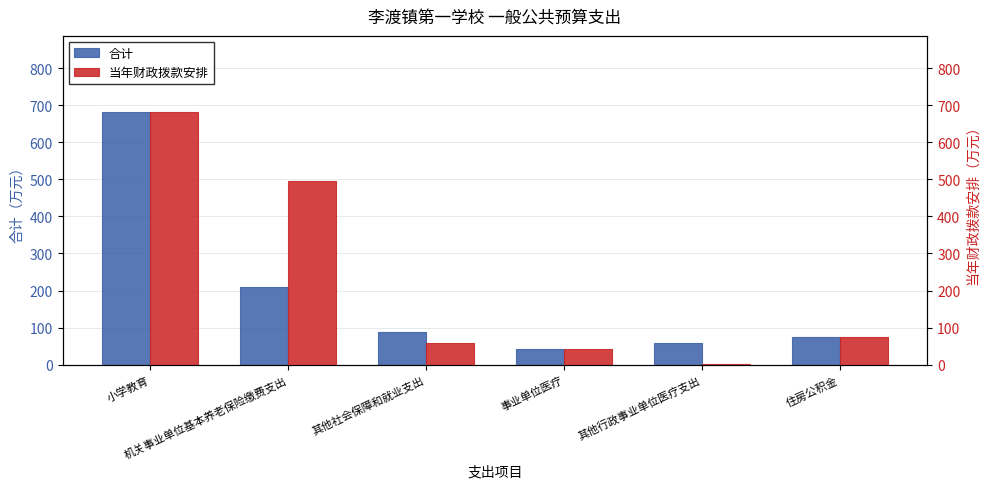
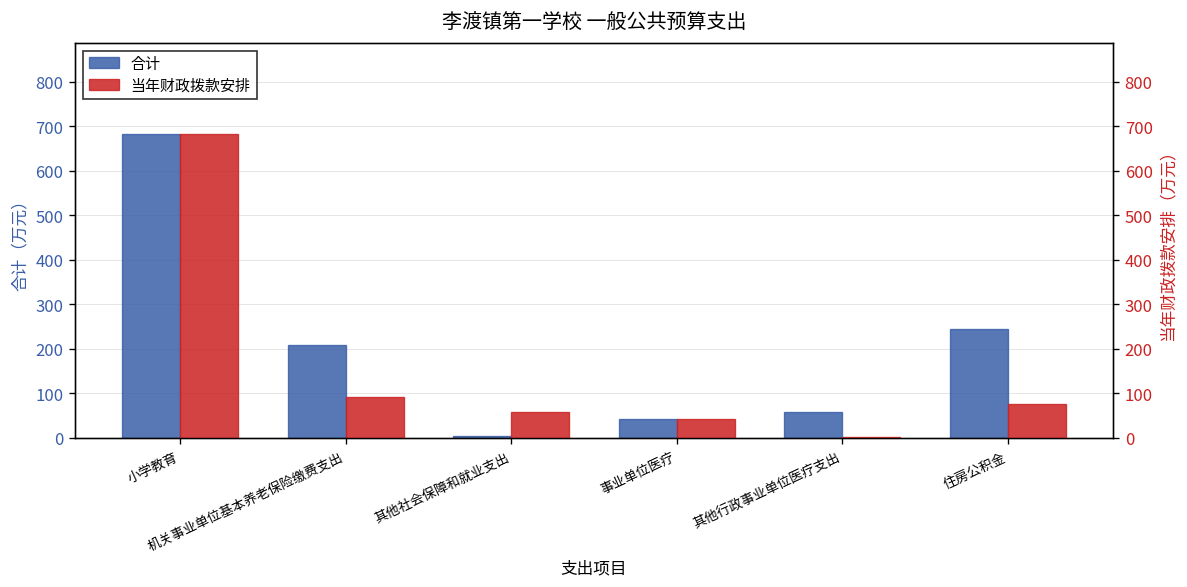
合计, 其他社会保障和就业支出: 90 -> 10
合计, 住房公积金: 80 -> 240
当年财政拨款安排, 机关事业单位基本养老保险缴费支出: 500 -> 90
